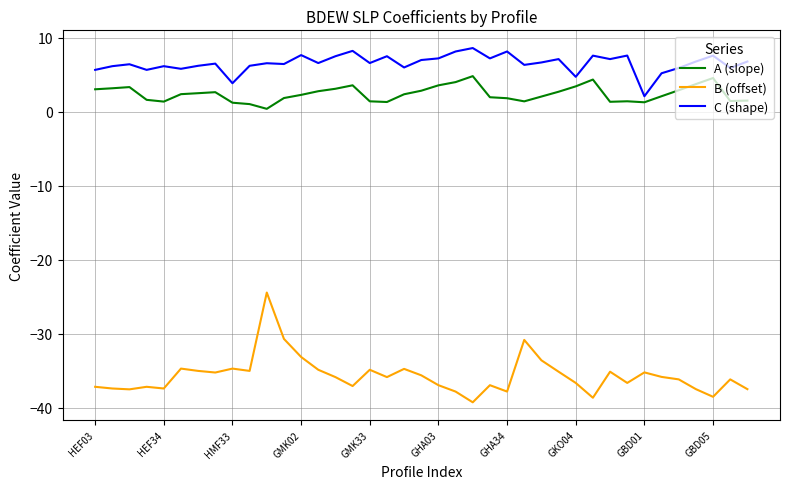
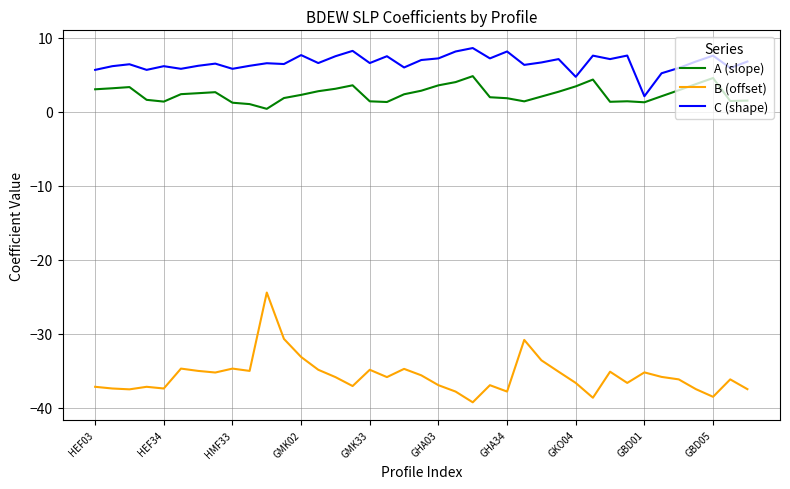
C (shape), HMF33: 4 -> 6
